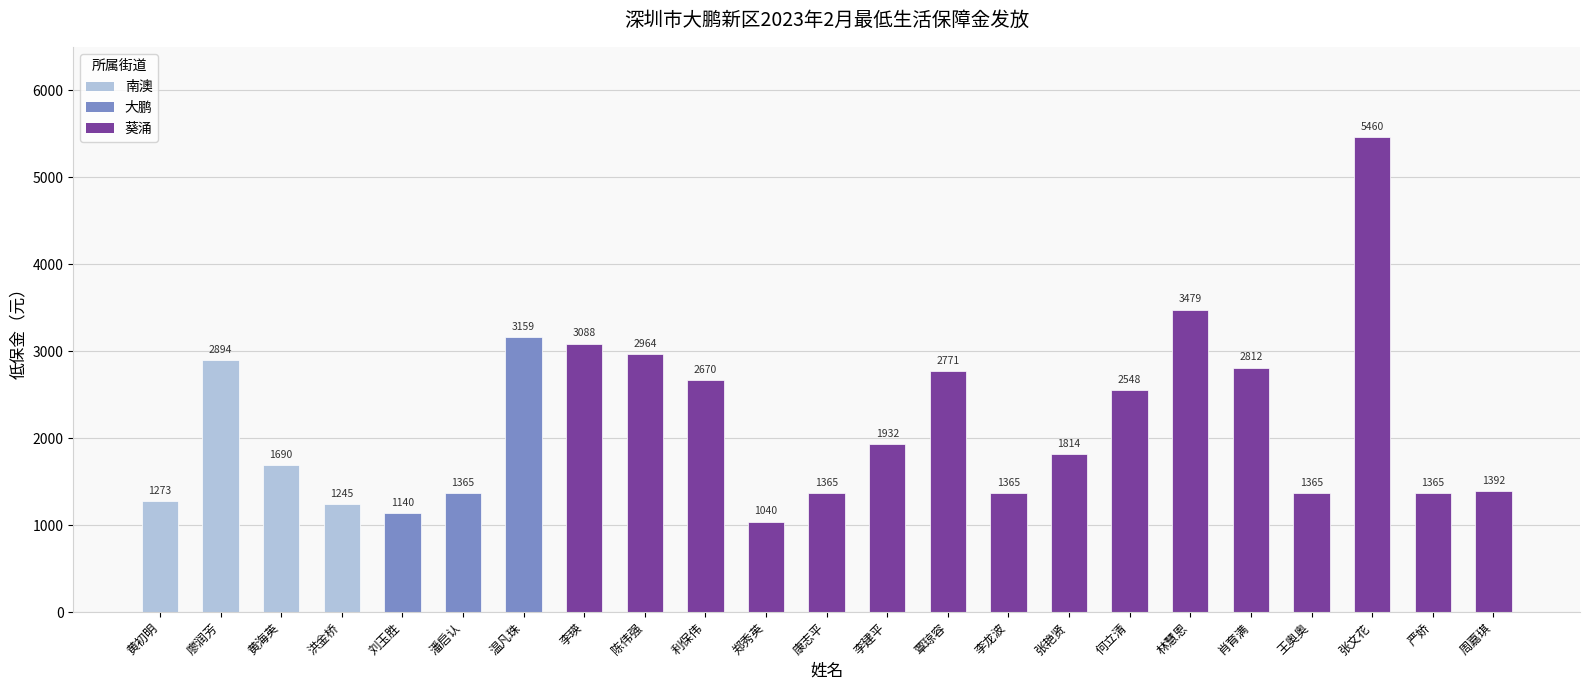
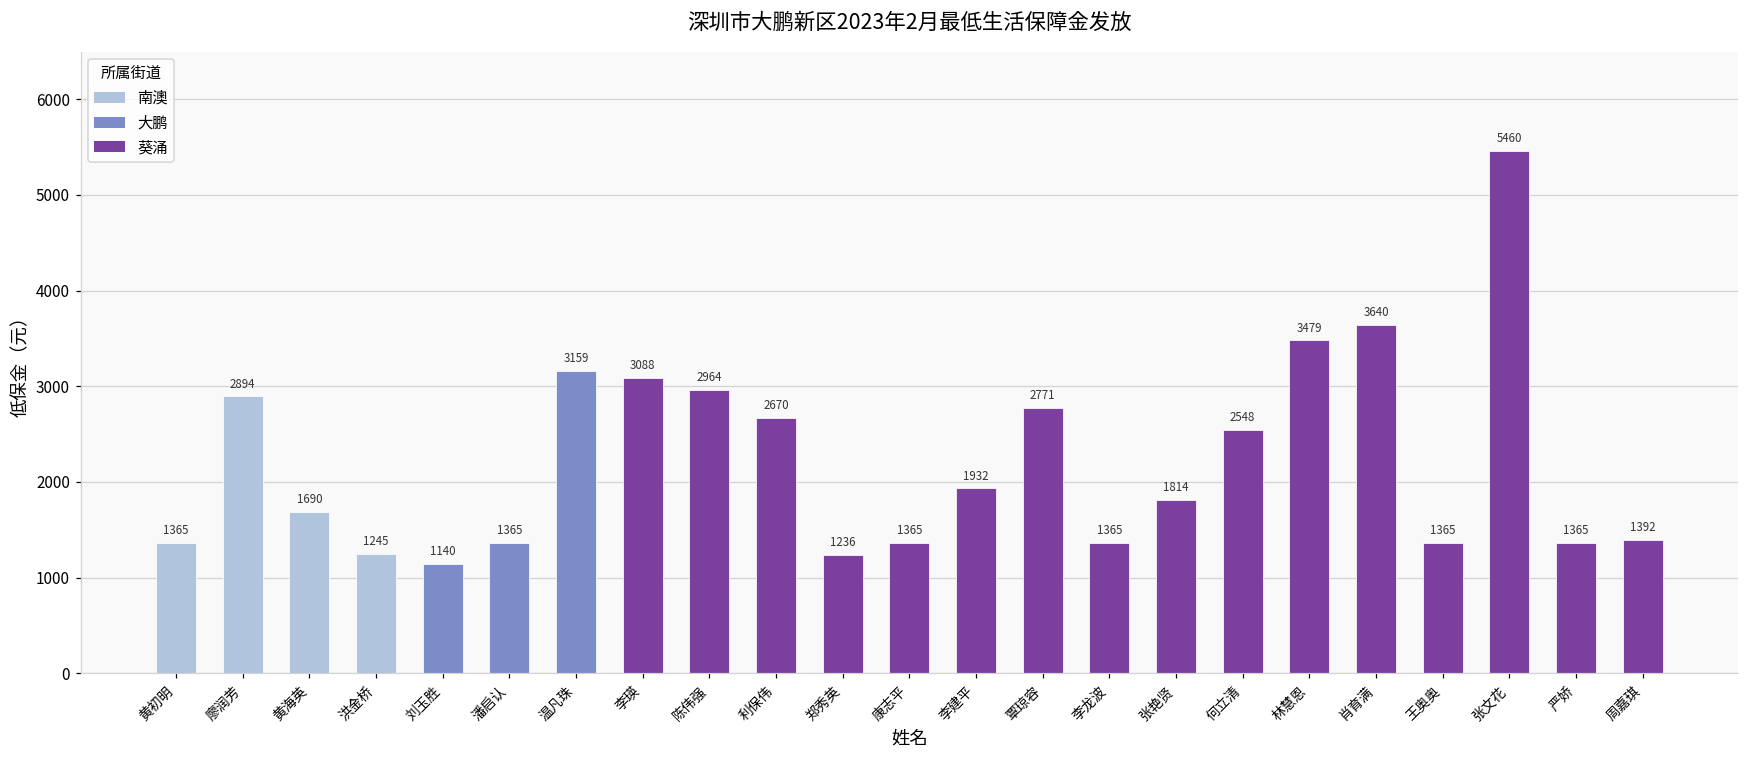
黄初明: 1273 -> 1365
郑秀英: 1040 -> 1236
肖育满: 2812 -> 3640
